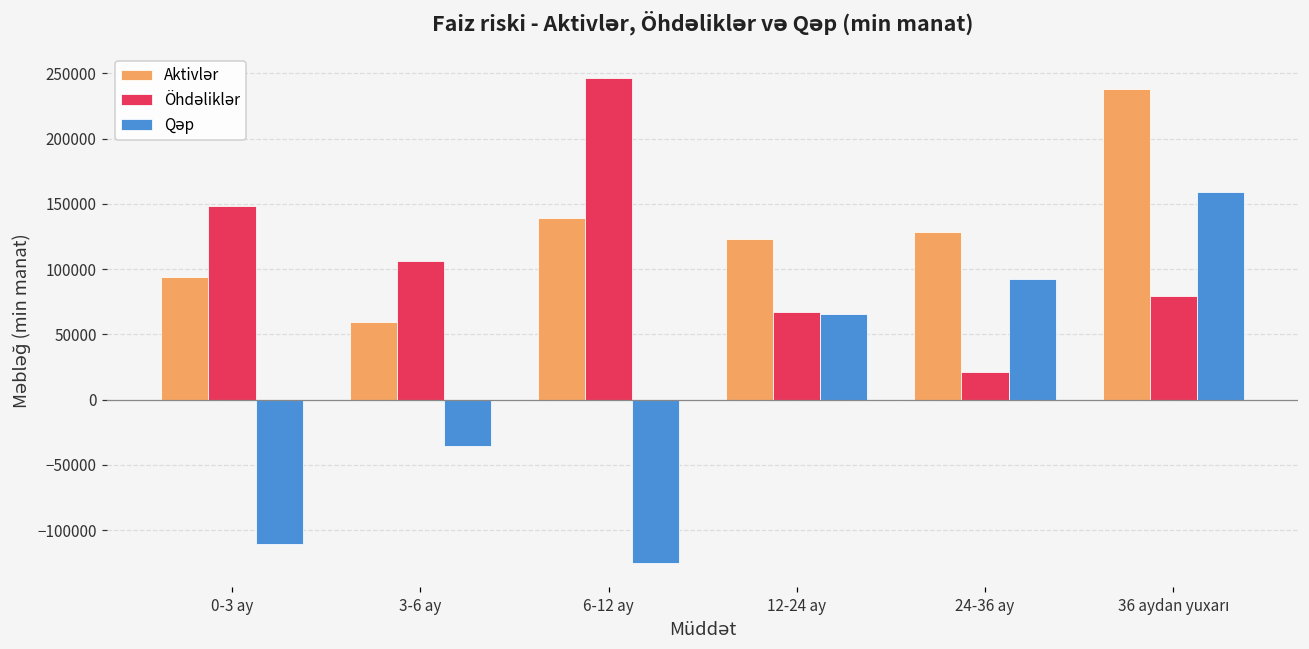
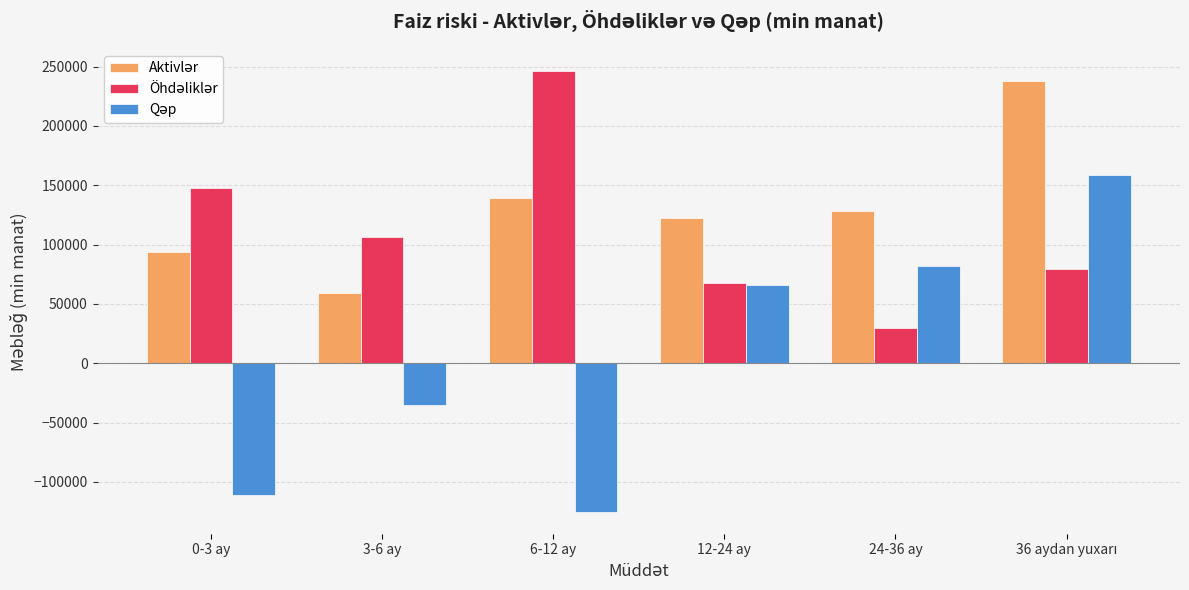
Öhdəliklər, 24-36 ay: 21000 -> 30000
Qəp, 24-36 ay: 92000 -> 82000
